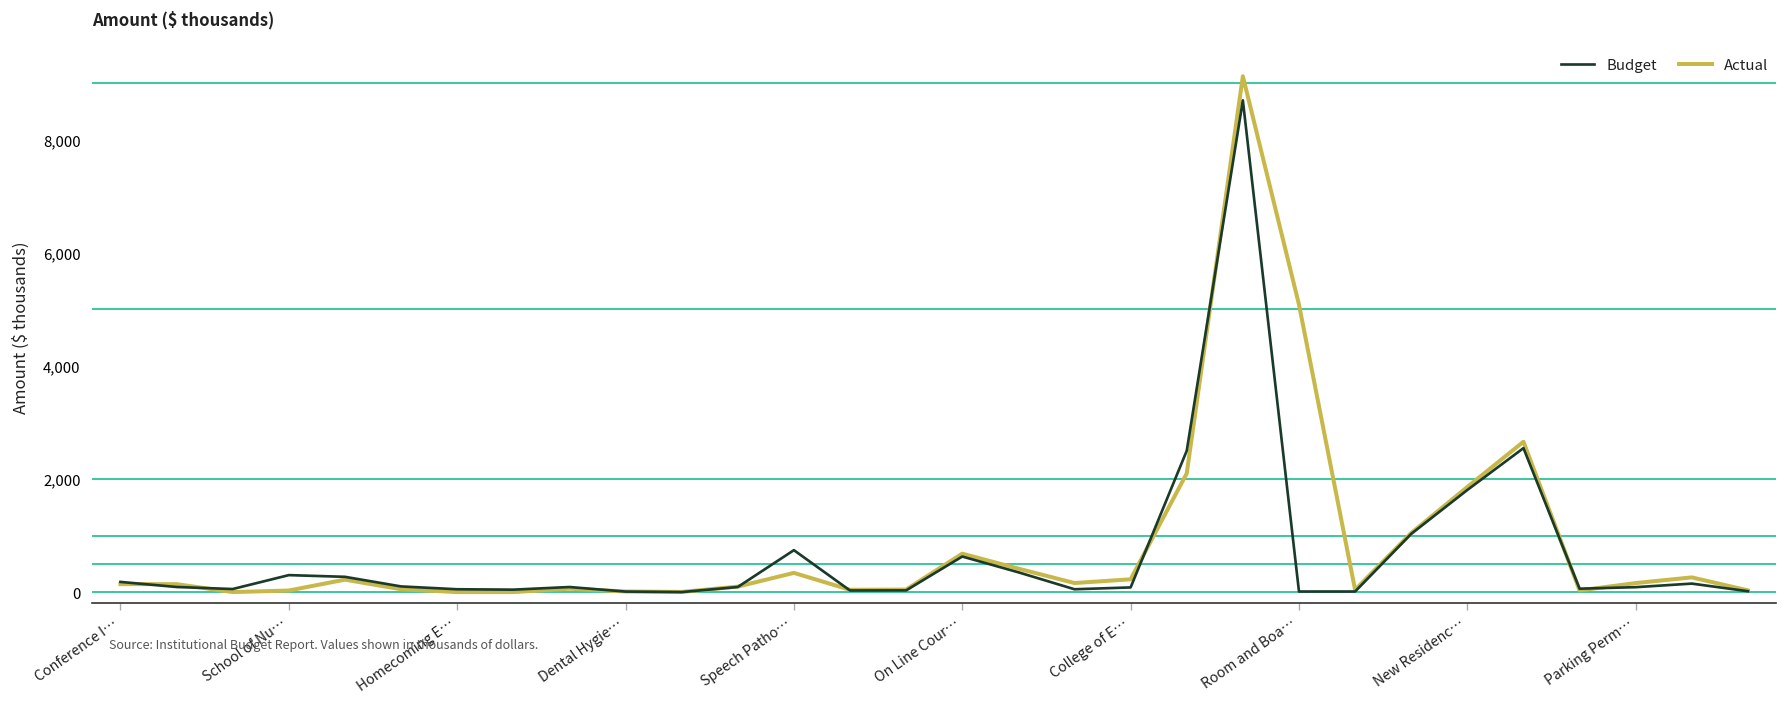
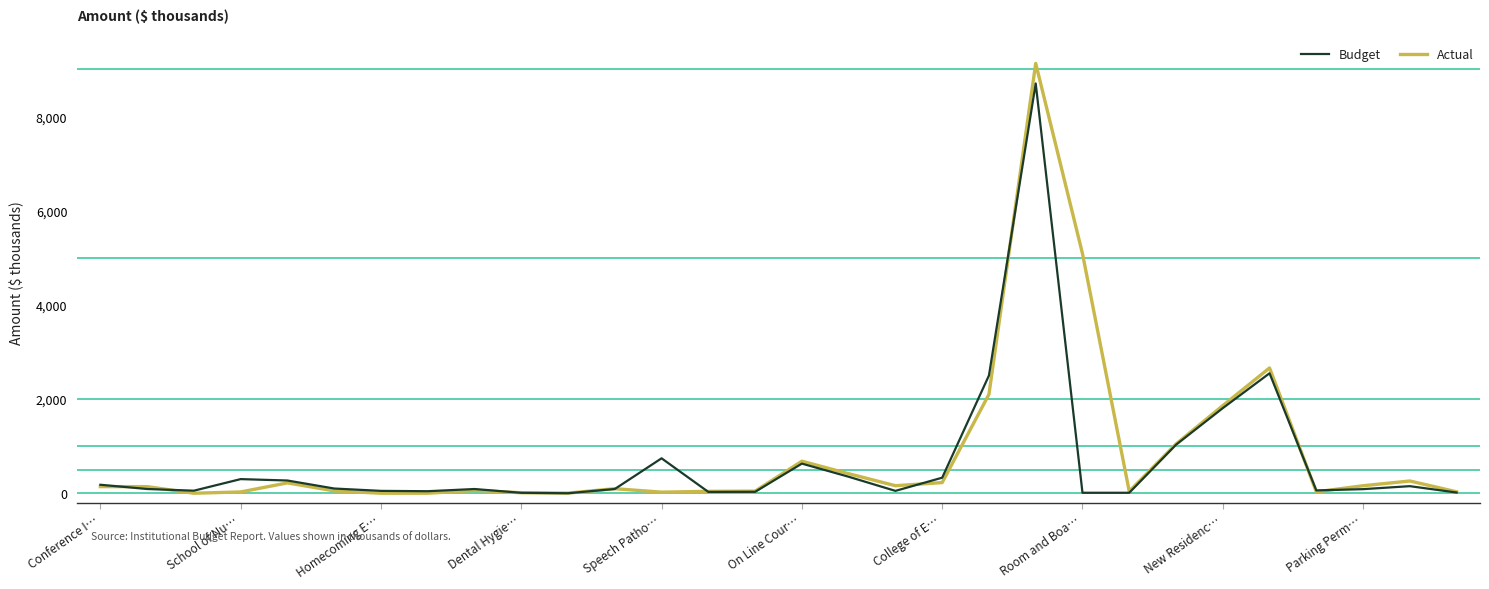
Actual, Speech Patho…: 300 -> 0
Budget, College of E…: 100 -> 300
